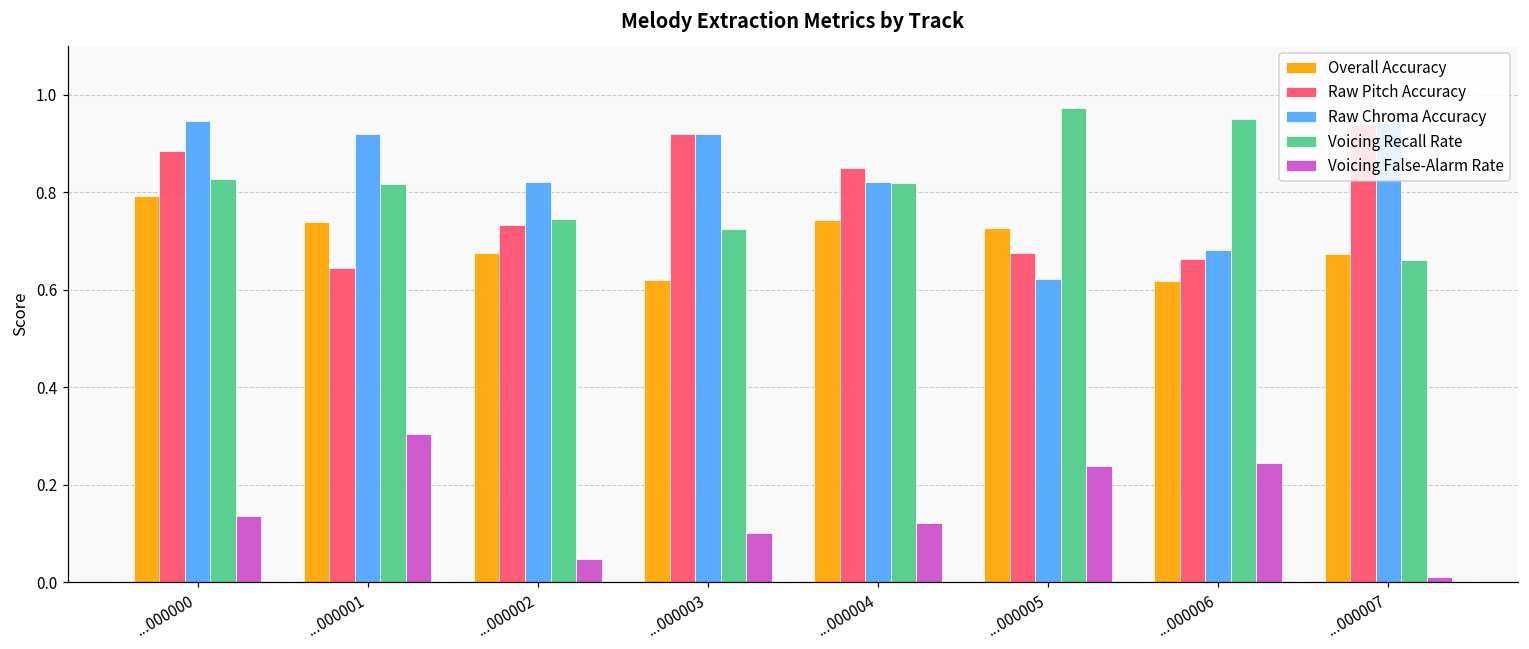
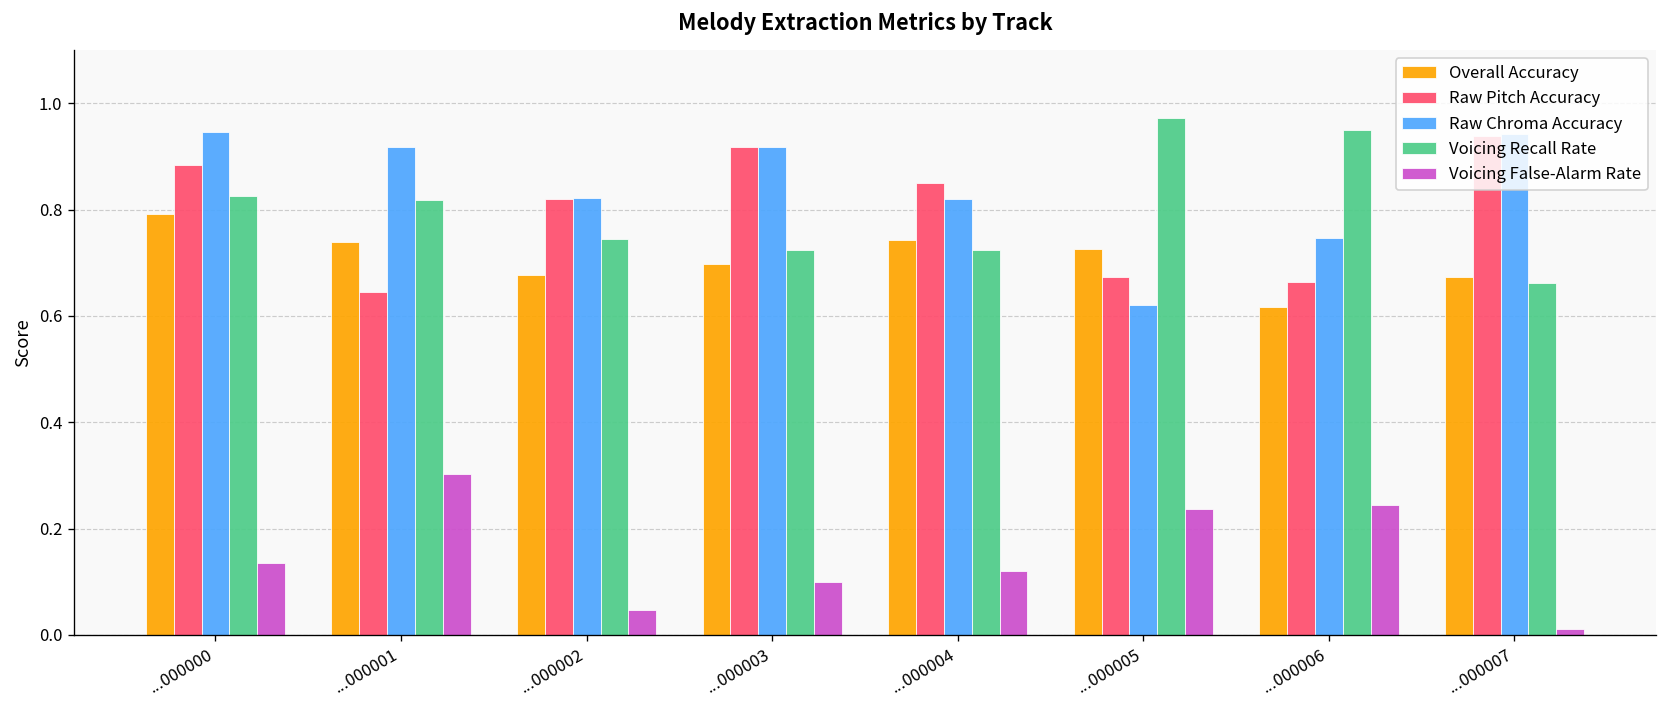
Raw Pitch Accuracy, ...000002: 0.73 -> 0.82
Overall Accuracy, ...000003: 0.62 -> 0.70
Voicing Recall Rate, ...000004: 0.82 -> 0.72
Raw Chroma Accuracy, ...000006: 0.68 -> 0.75
